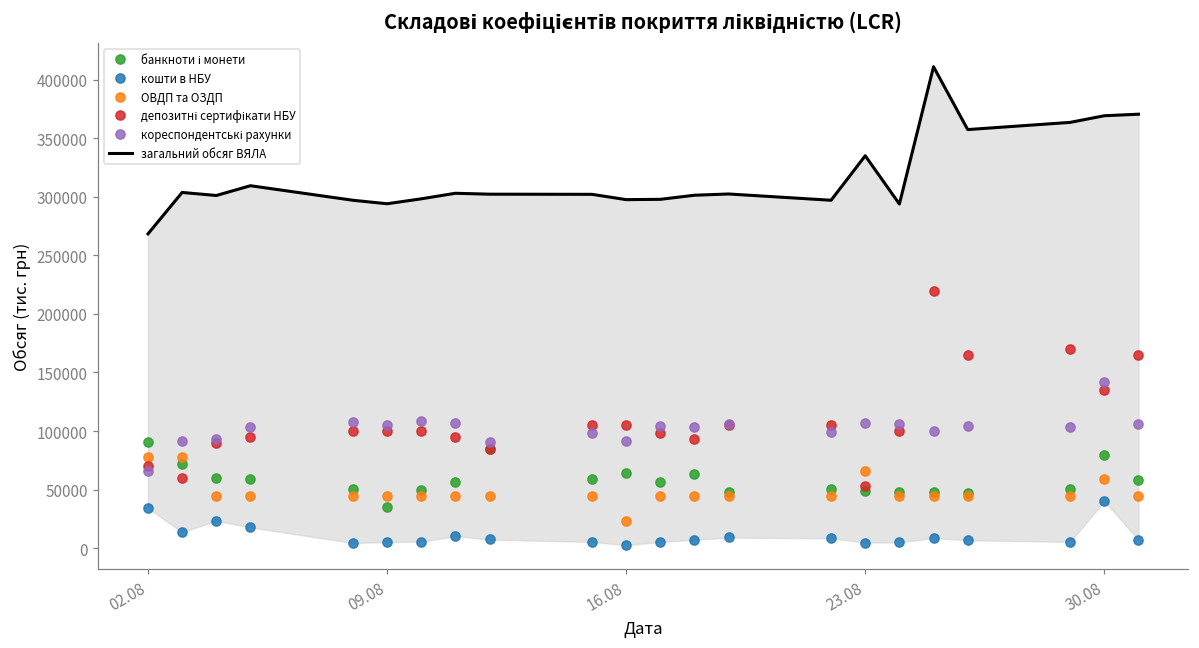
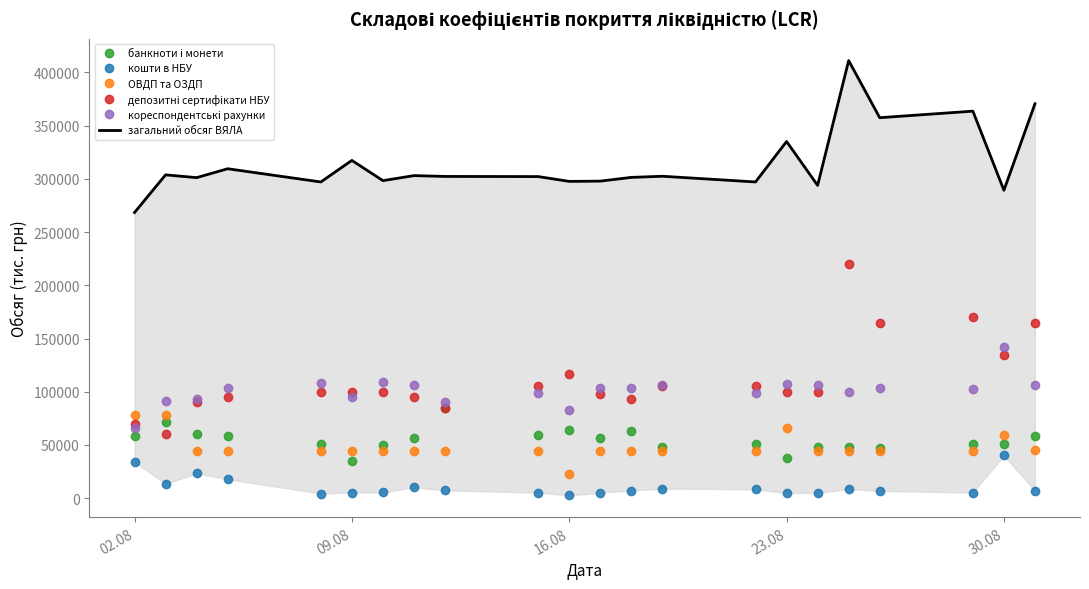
банкноти і монети, 02.08: 91000 -> 59000
кореспондентські рахунки, 09.08: 105000 -> 95000
загальний обсяг ВЯЛА, 09.08: 294000 -> 317000
депозитні сертифікати НБУ, 16.08: 105000 -> 116000
кореспондентські рахунки, 16.08: 92000 -> 83000
банкноти і монети, 23.08: 49000 -> 38000
депозитні сертифікати НБУ, 23.08: 53000 -> 100000
банкноти і монети, 30.08: 80000 -> 51000
загальний обсяг ВЯЛА, 30.08: 369000 -> 289000
